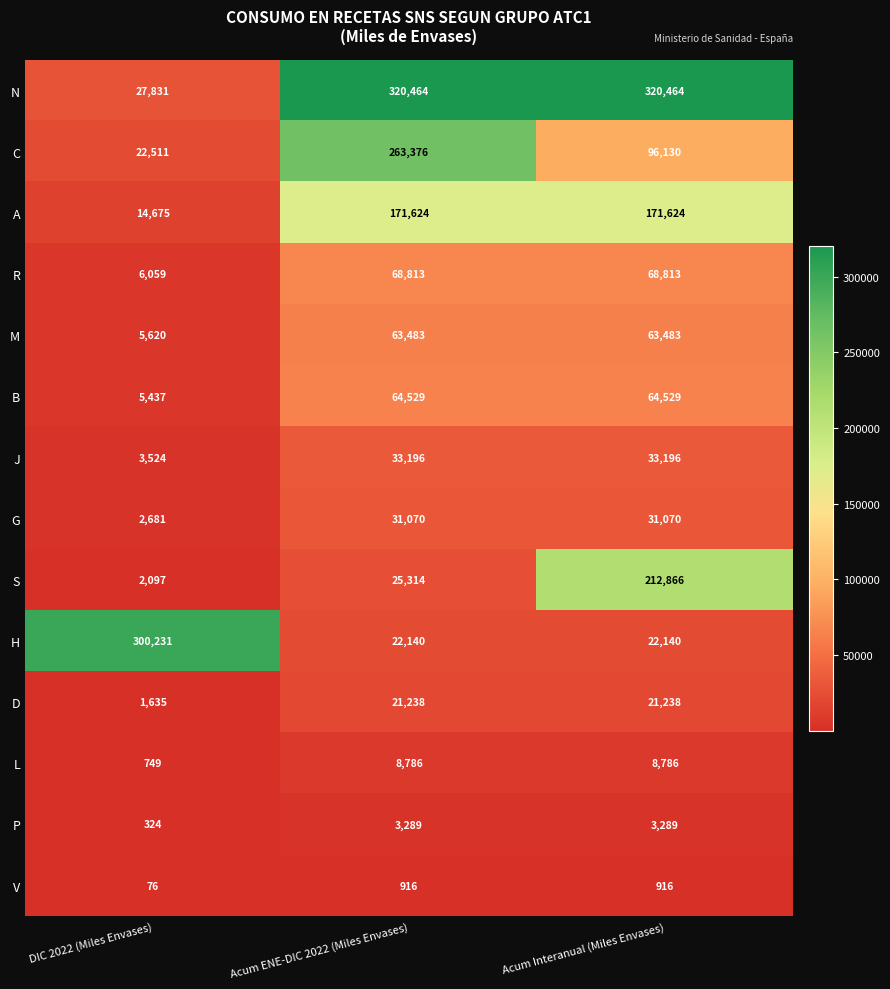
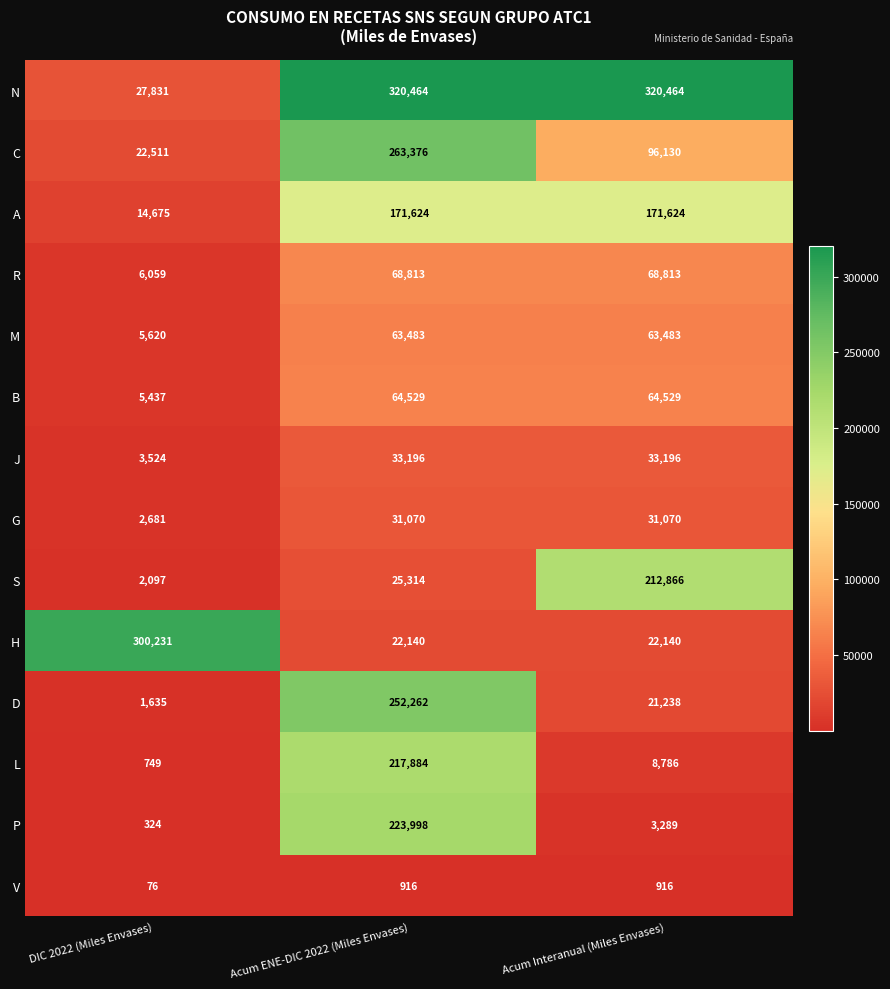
D, Acum ENE-DIC 2022 (Miles Envases): 21,238 -> 252,262
L, Acum ENE-DIC 2022 (Miles Envases): 8,786 -> 217,884
P, Acum ENE-DIC 2022 (Miles Envases): 3,289 -> 223,998
